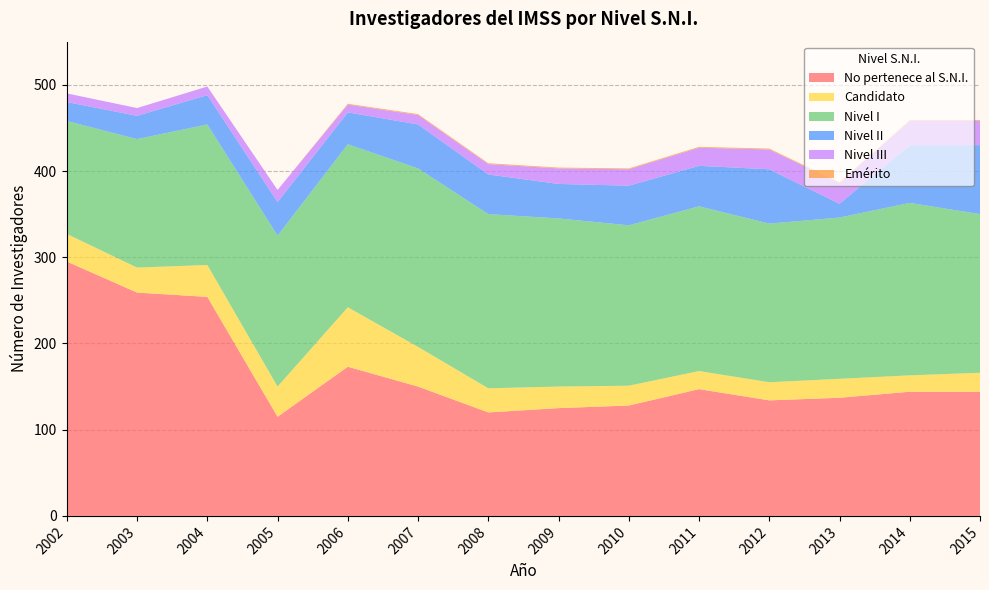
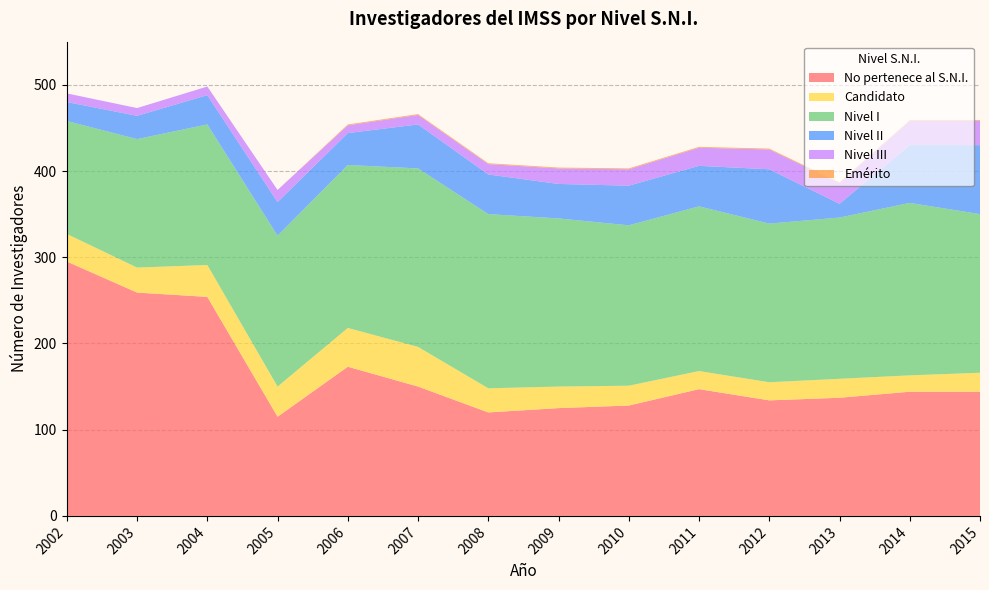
Candidato, 2006: 70 -> 50
